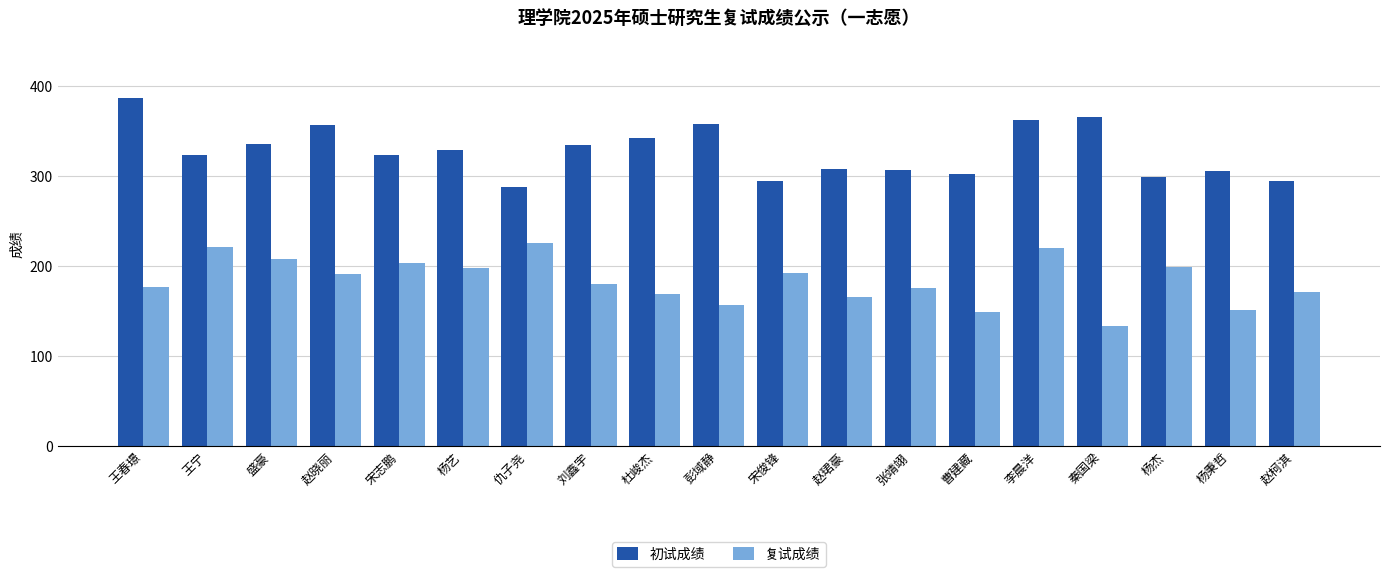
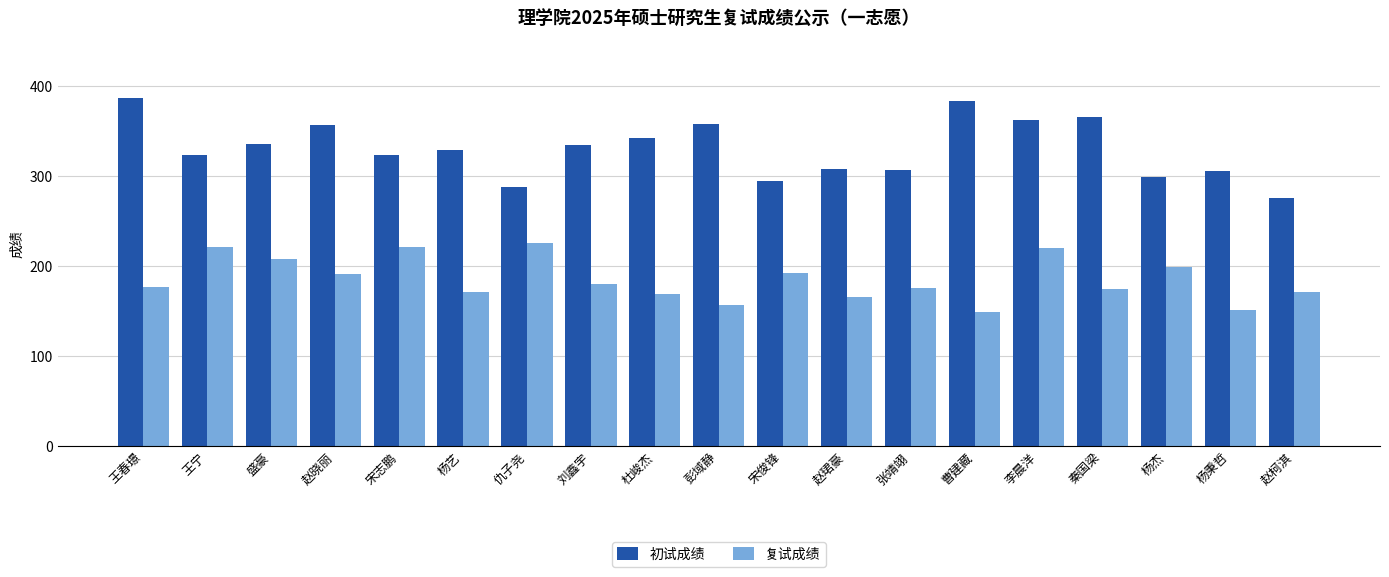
复试成绩, 宋志鹏: 200 -> 220
复试成绩, 杨艺: 200 -> 170
初试成绩, 曹建藏: 300 -> 380
复试成绩, 秦国梁: 130 -> 180
初试成绩, 赵柯淇: 300 -> 280
